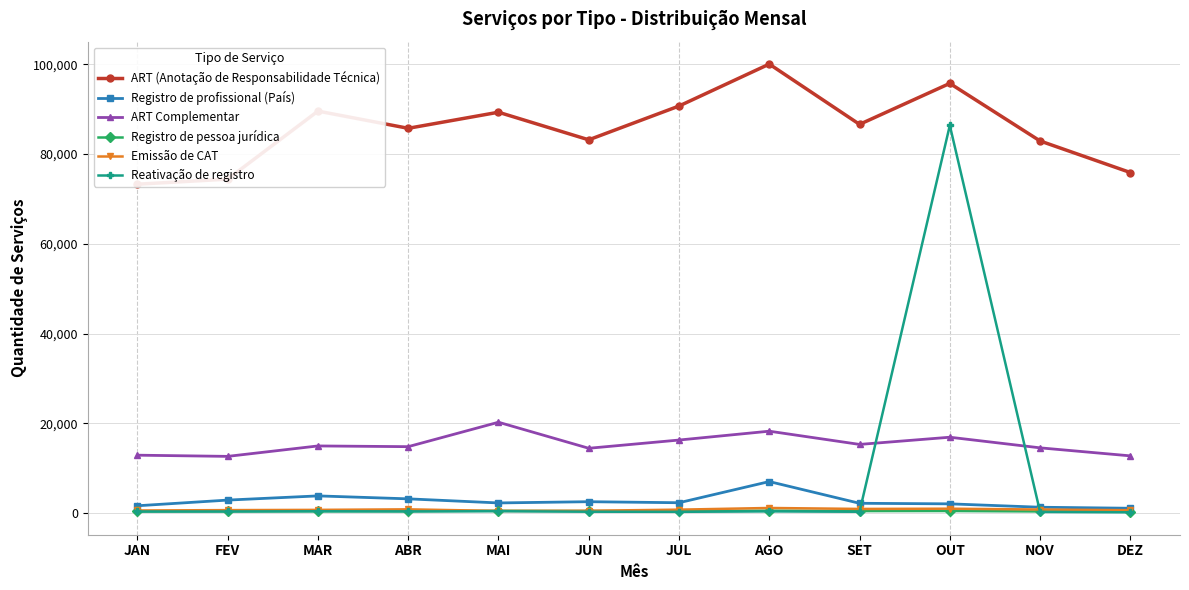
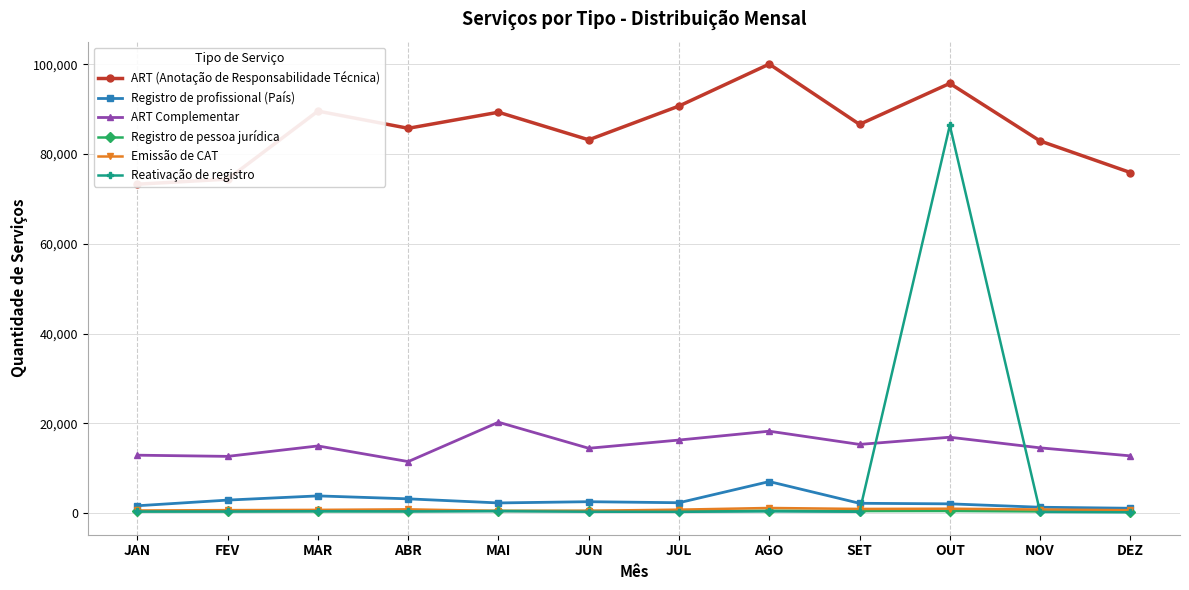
ART Complementar, ABR: 15,000 -> 12,000
